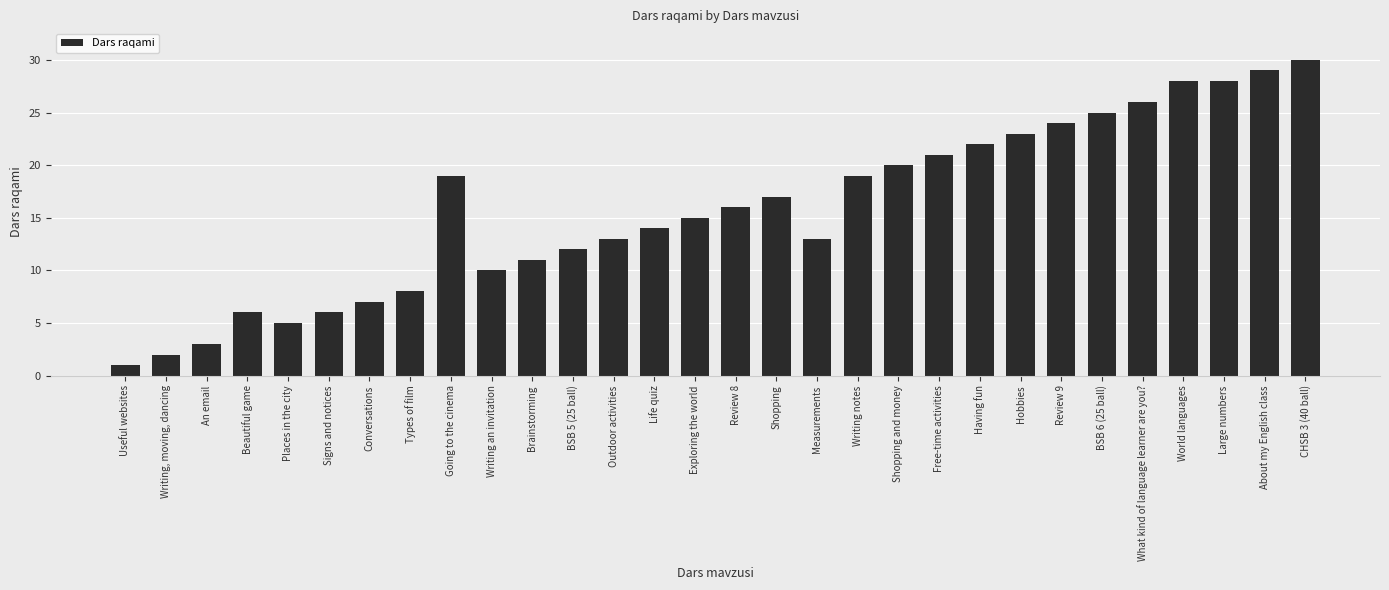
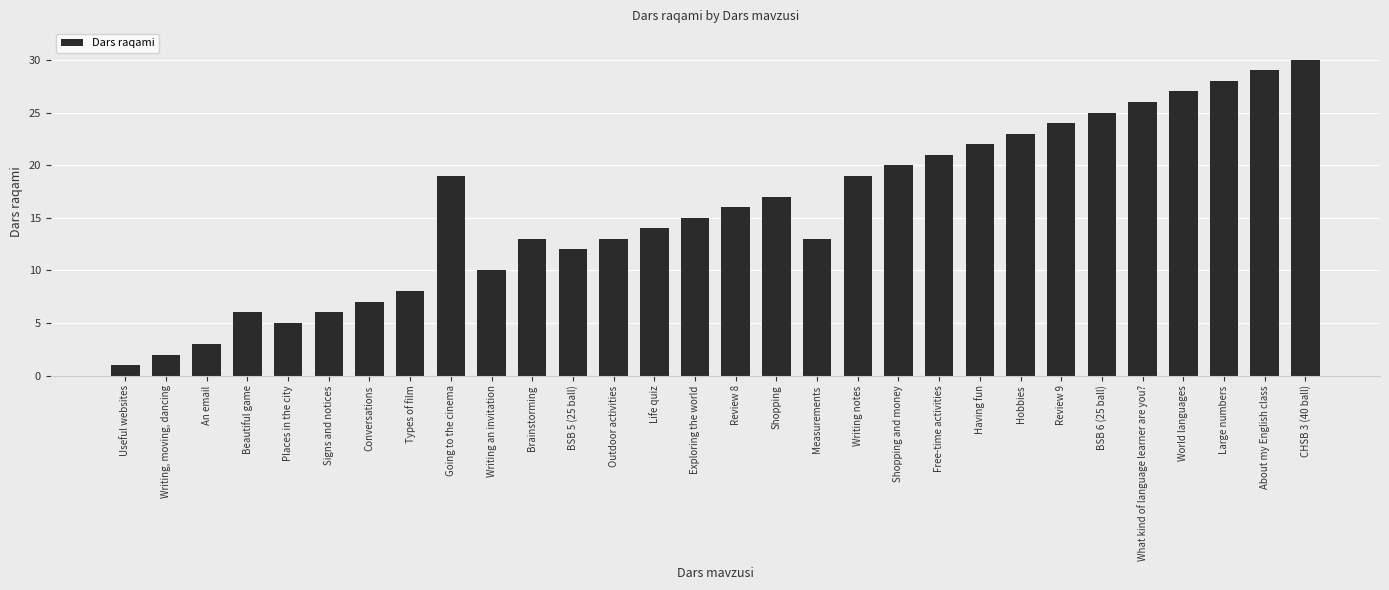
Brainstorming: 11 -> 13
World languages: 28 -> 27
